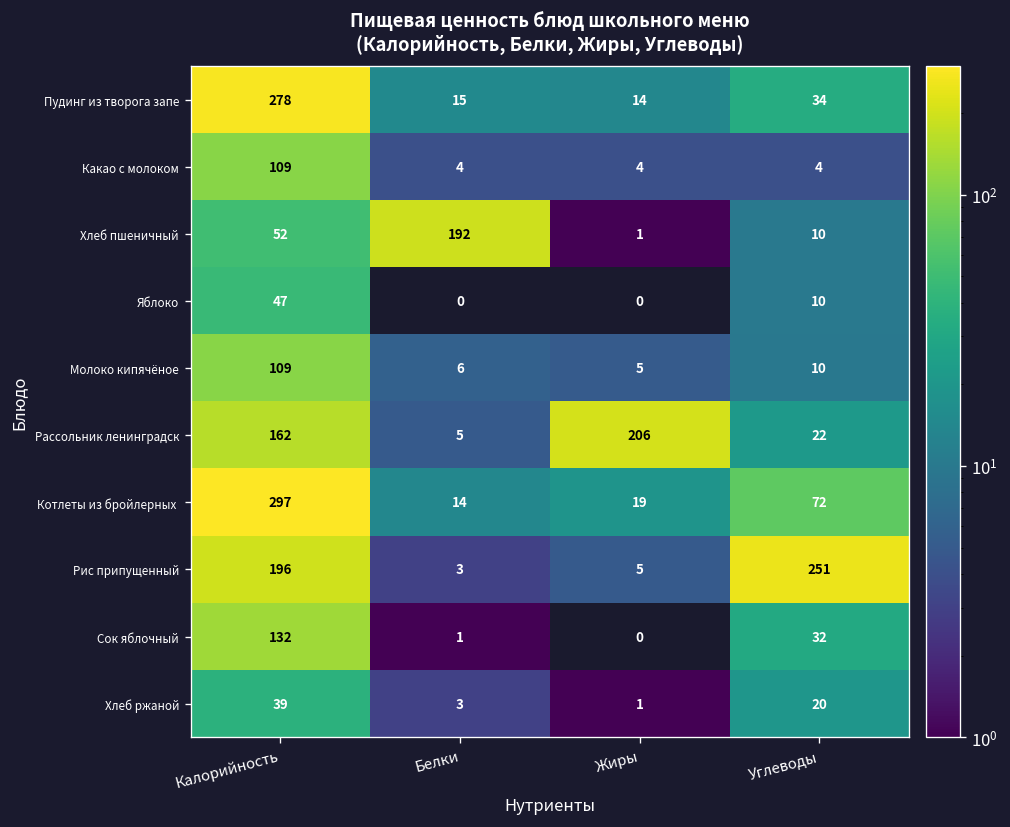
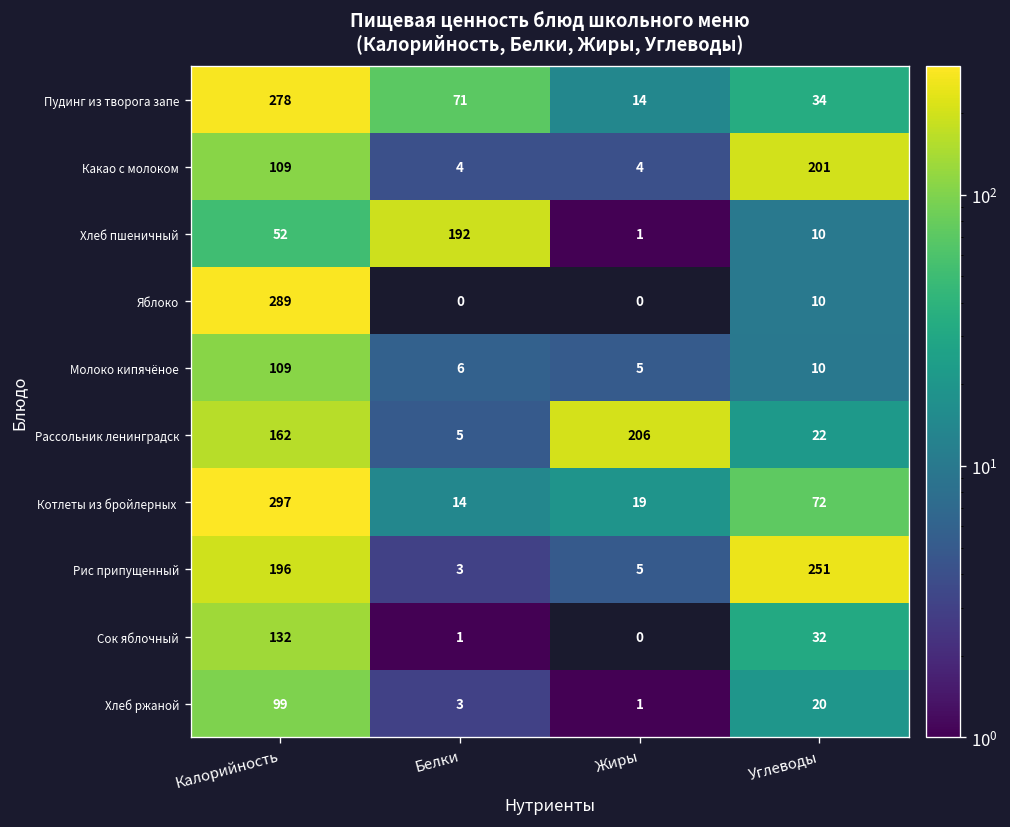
Пудинг из творога запе, Белки: 15 -> 71
Какао с молоком, Углеводы: 4 -> 201
Яблоко, Калорийность: 47 -> 289
Хлеб ржаной, Калорийность: 39 -> 99
